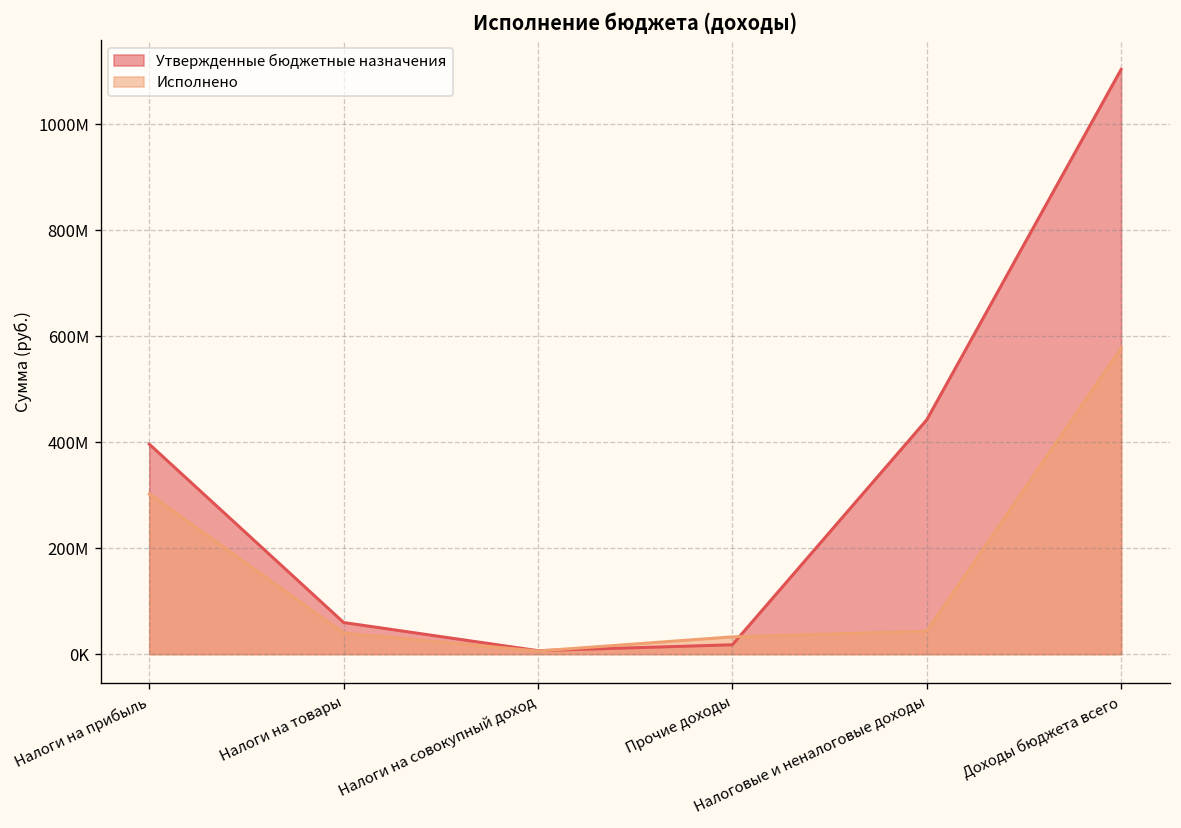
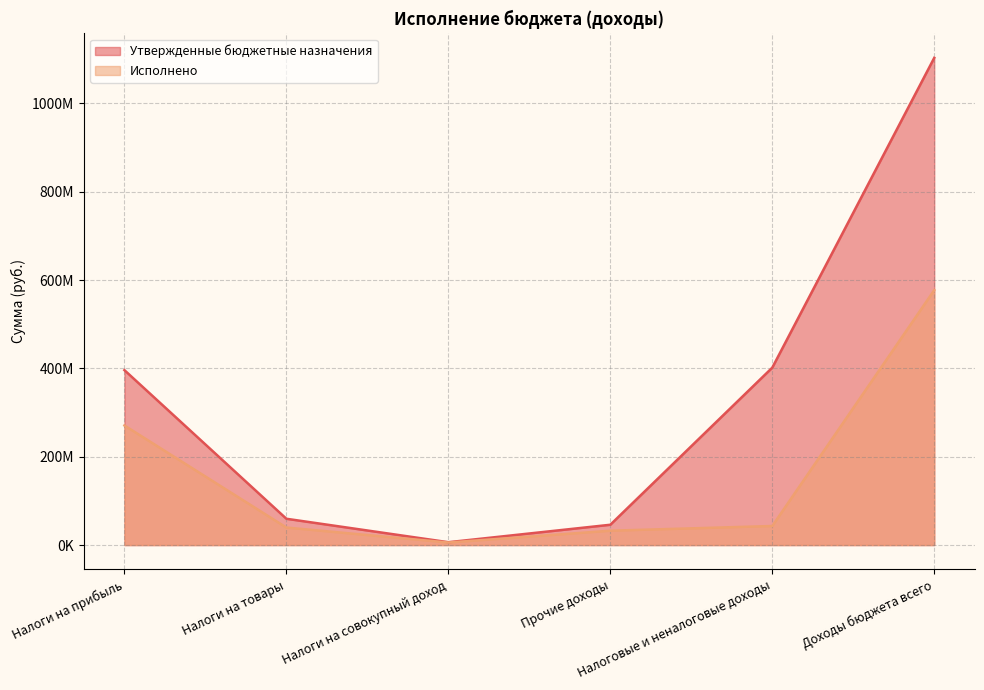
Исполнено, Налоги на прибыль: 300000000 -> 270000000
Утвержденные бюджетные назначения, Прочие доходы: 20000000 -> 50000000
Утвержденные бюджетные назначения, Налоговые и неналоговые доходы: 440000000 -> 400000000
